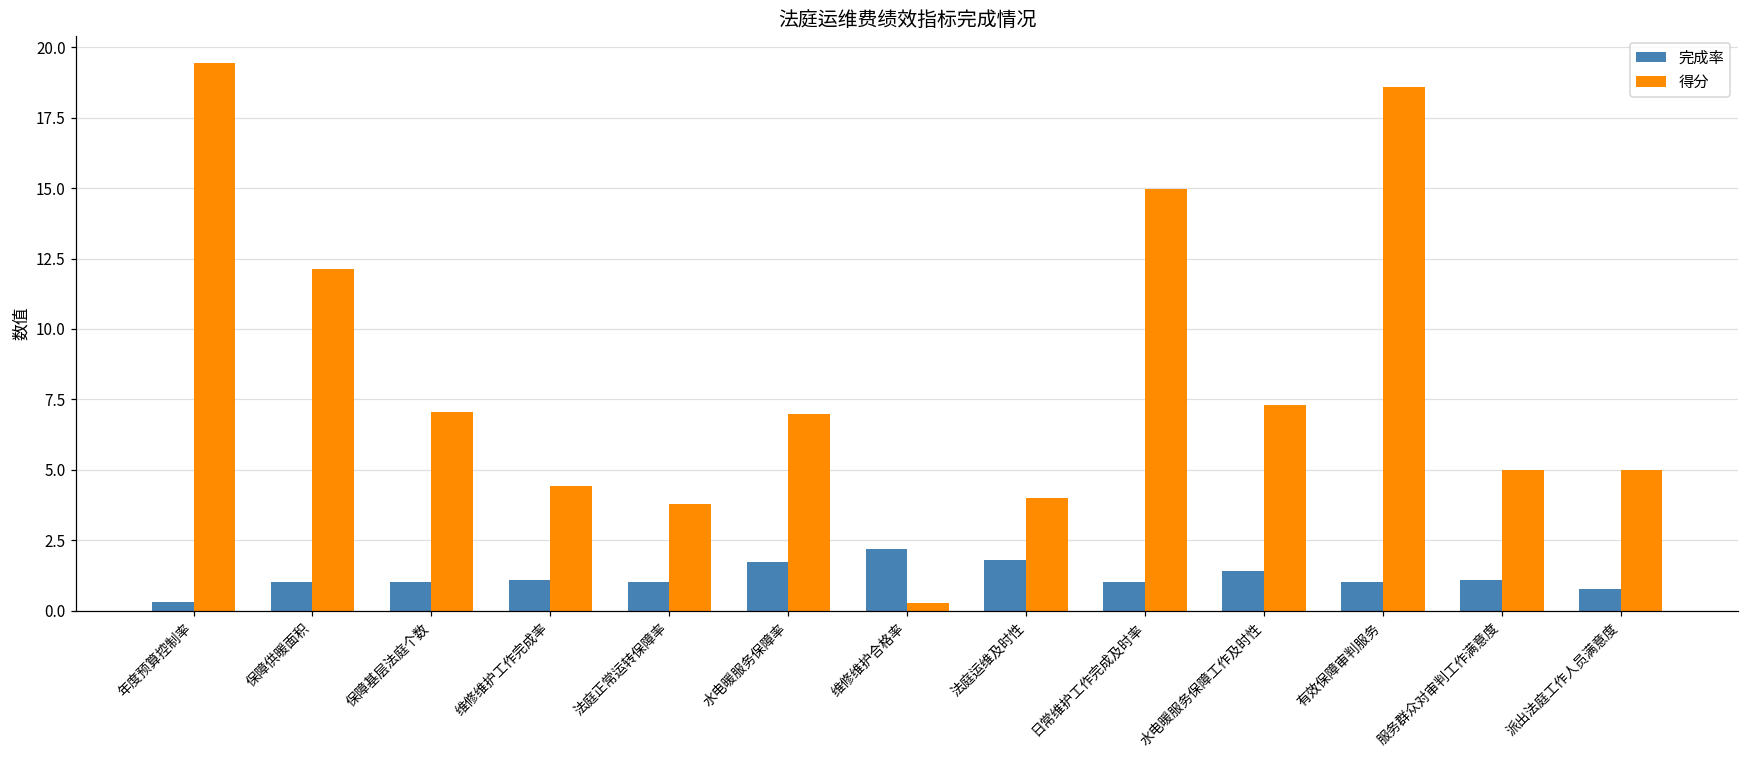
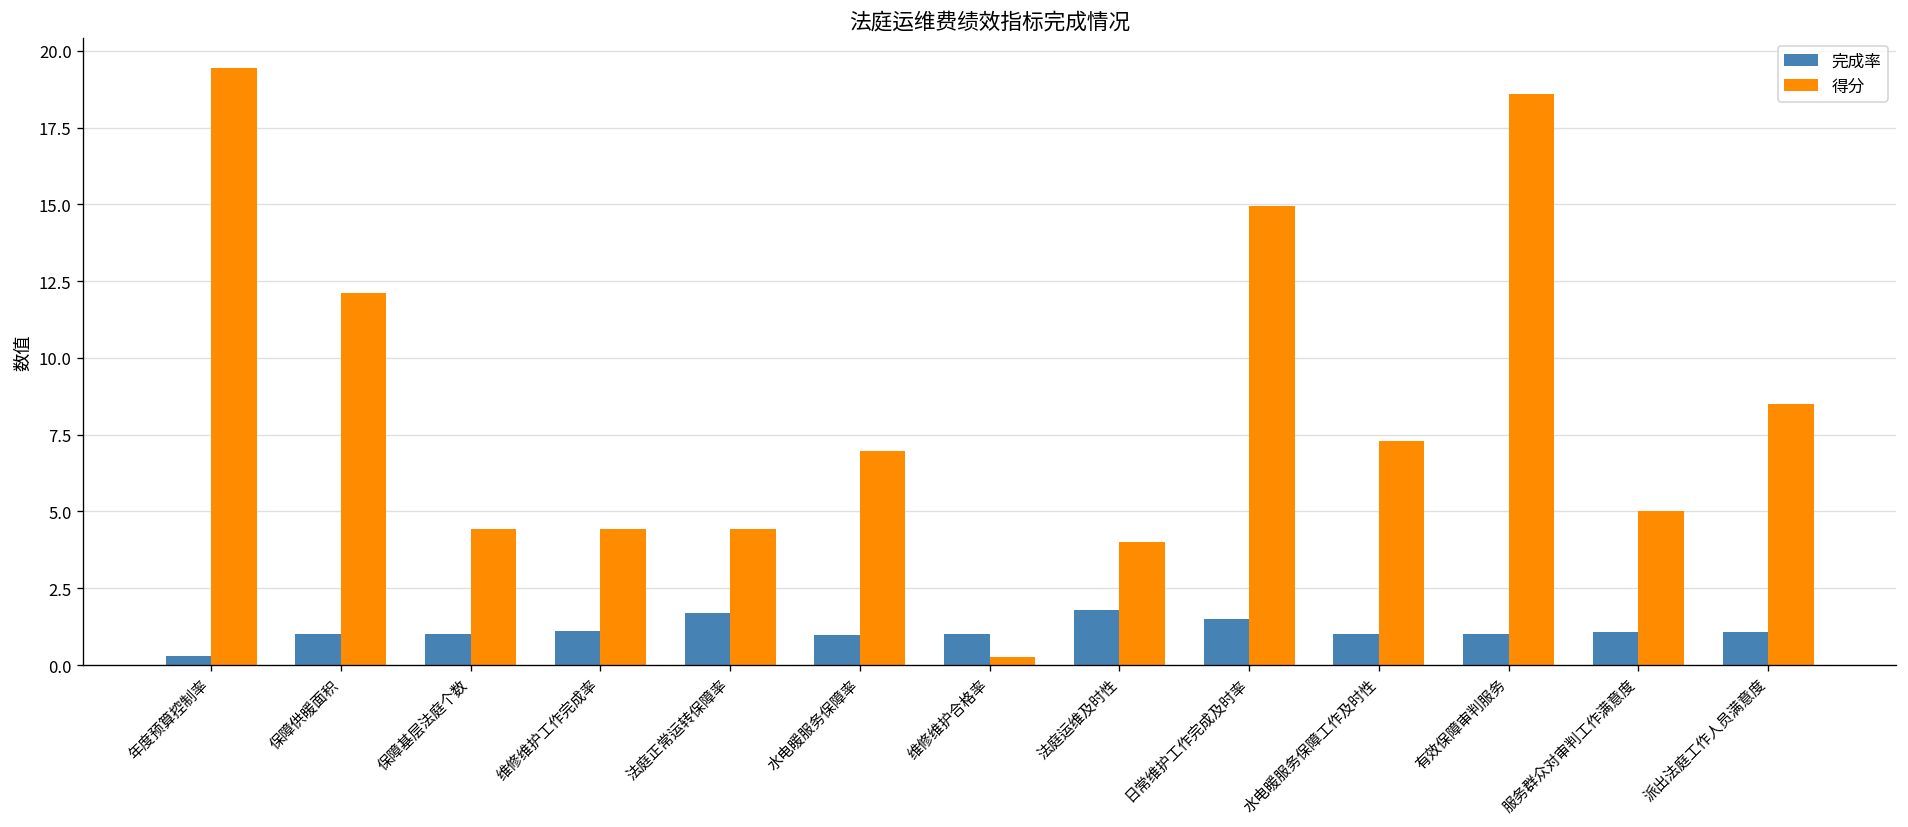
得分, 保障基层法庭个数: 7.1 -> 4.4
完成率, 法庭正常运转保障率: 1.0 -> 1.7
得分, 法庭正常运转保障率: 3.8 -> 4.4
完成率, 水电暖服务保障率: 1.7 -> 1.0
完成率, 维修维护合格率: 2.2 -> 1.0
完成率, 日常维护工作完成及时率: 1.0 -> 1.5
完成率, 水电暖服务保障工作及时性: 1.4 -> 1.0
完成率, 派出法庭工作人员满意度: 0.8 -> 1.1
得分, 派出法庭工作人员满意度: 5.0 -> 8.5
